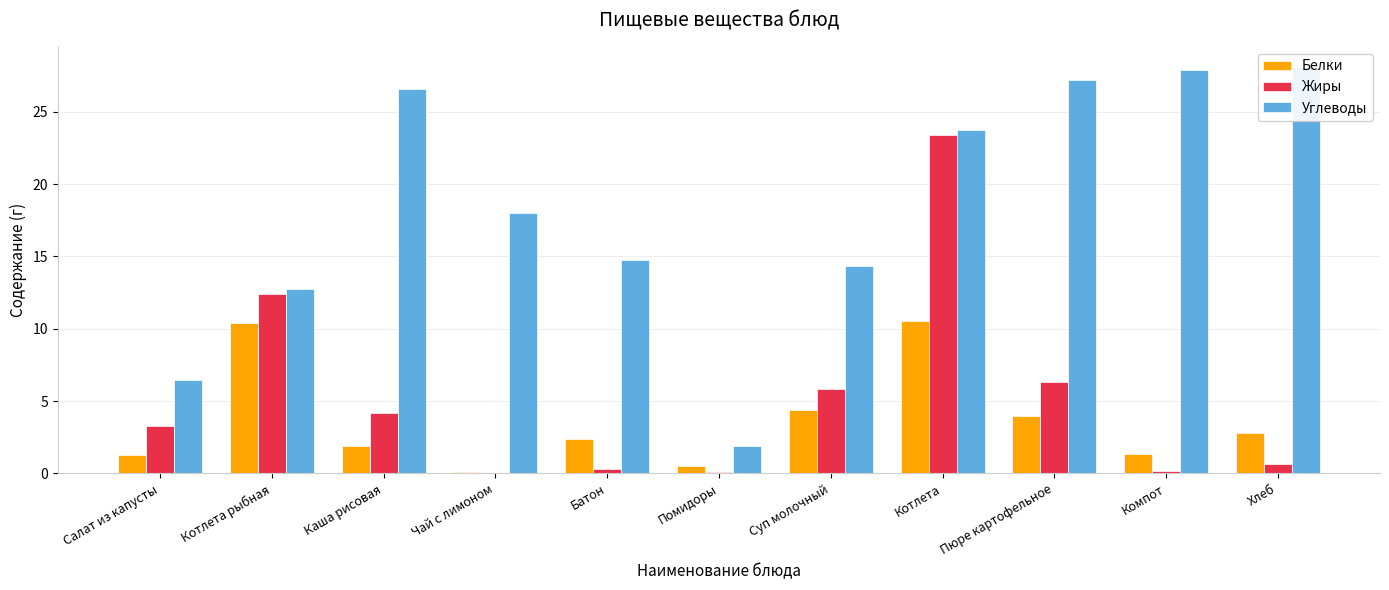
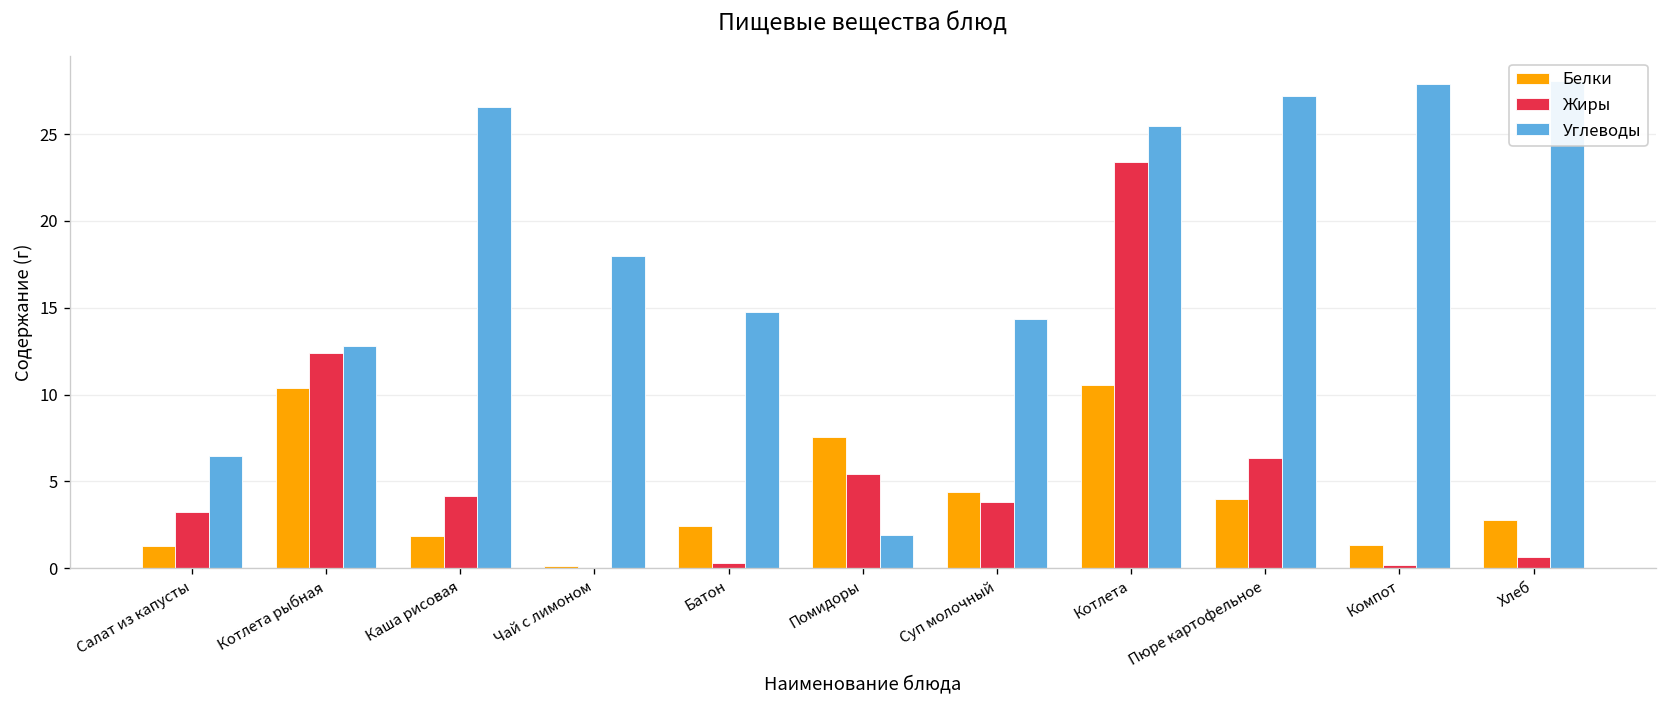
Белки, Помидоры: 0.6 -> 7.5
Жиры, Помидоры: 0.1 -> 5.4
Жиры, Суп молочный: 5.9 -> 3.8
Углеводы, Котлета: 23.8 -> 25.5
